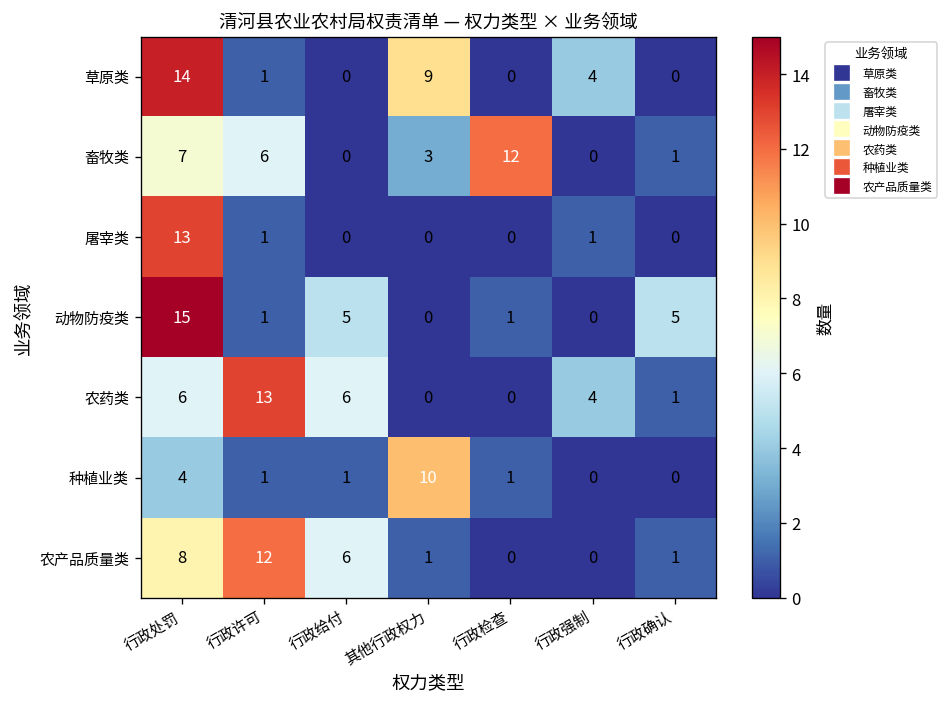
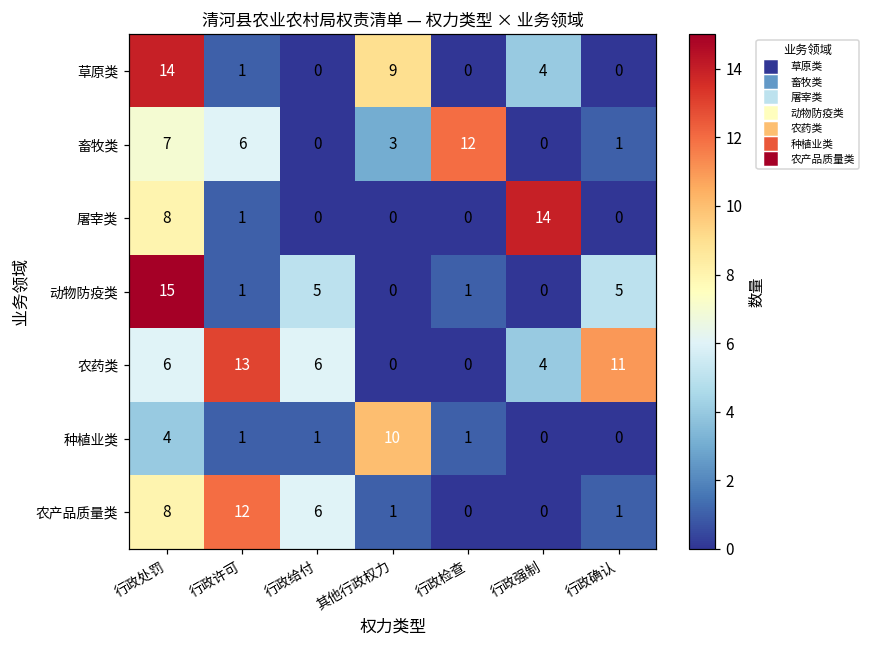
屠宰类, 行政处罚: 13 -> 8
屠宰类, 行政强制: 1 -> 14
农药类, 行政确认: 1 -> 11
